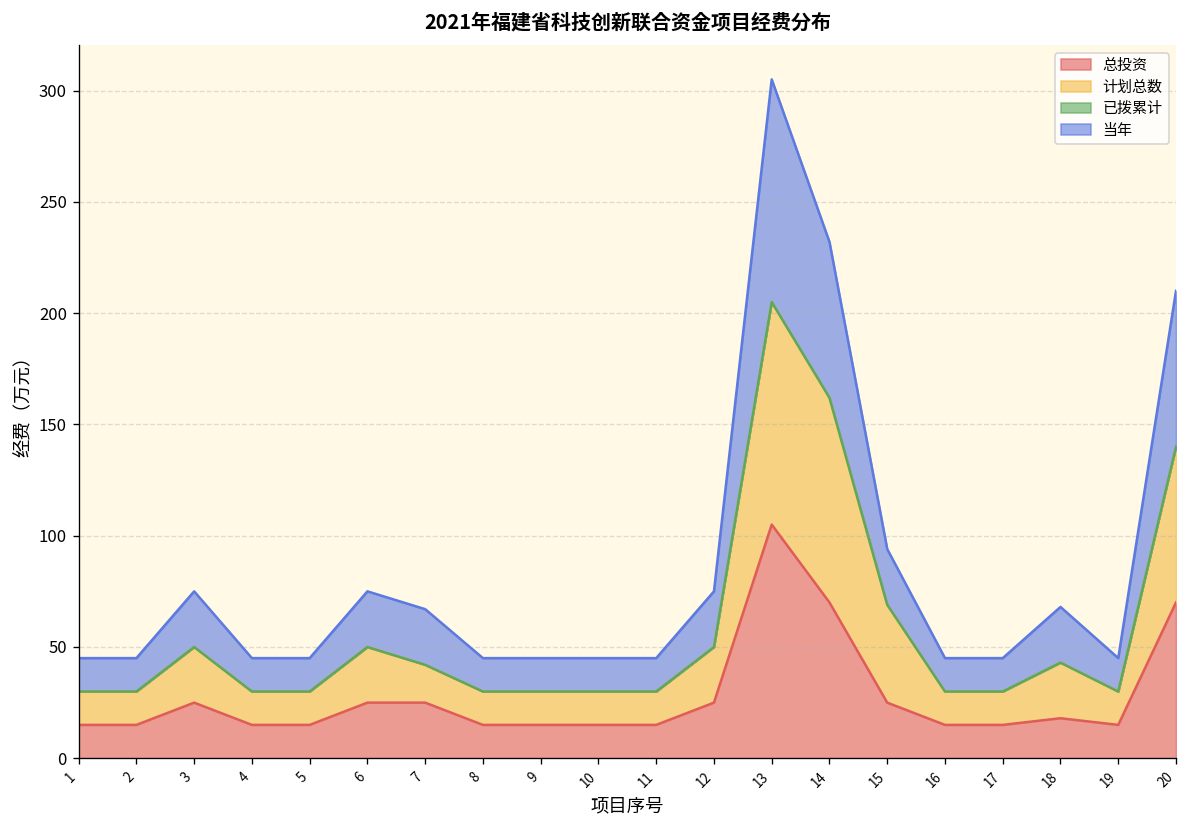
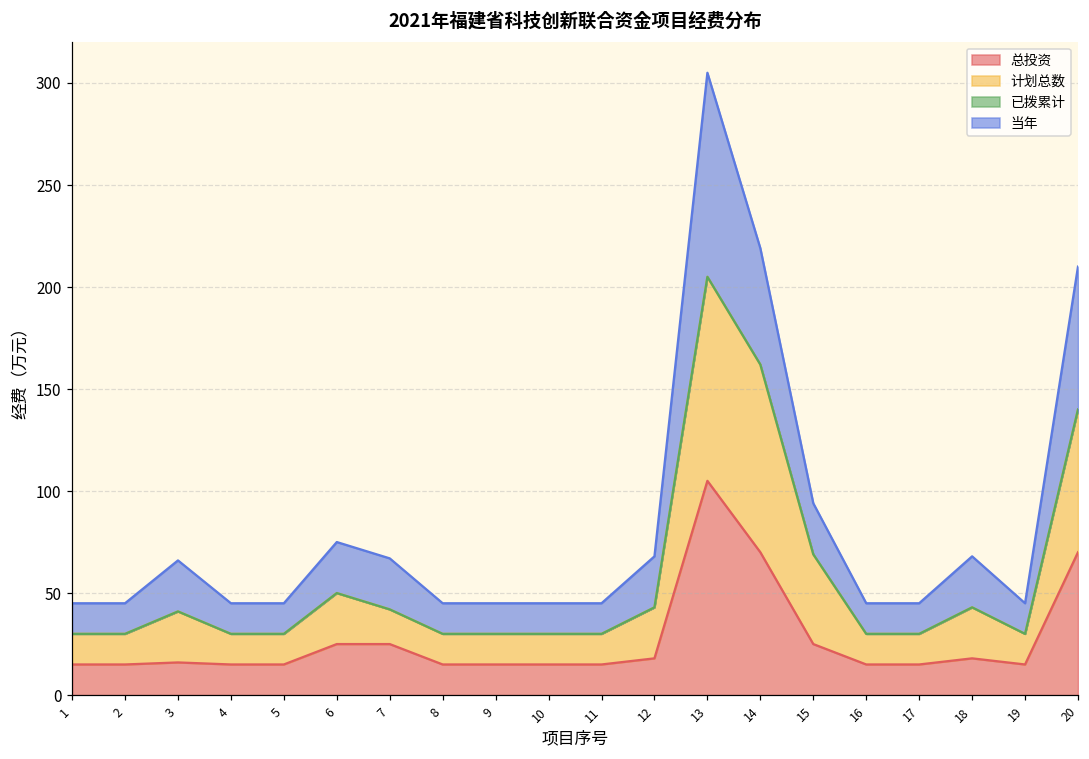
总投资, 3: 25 -> 16
总投资, 12: 25 -> 18
当年, 14: 70 -> 57
